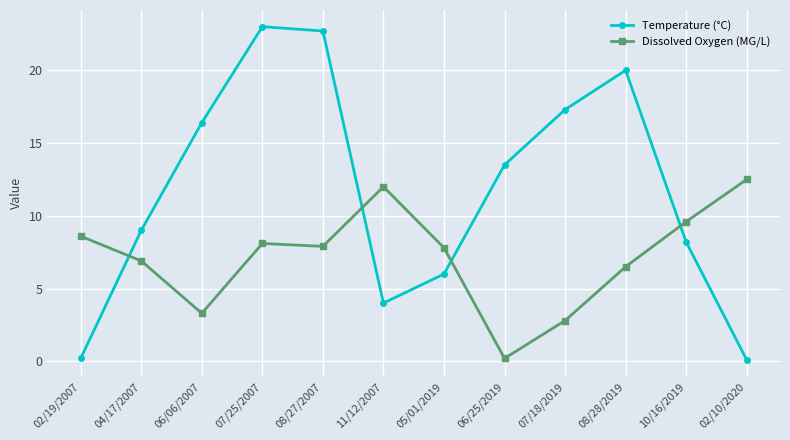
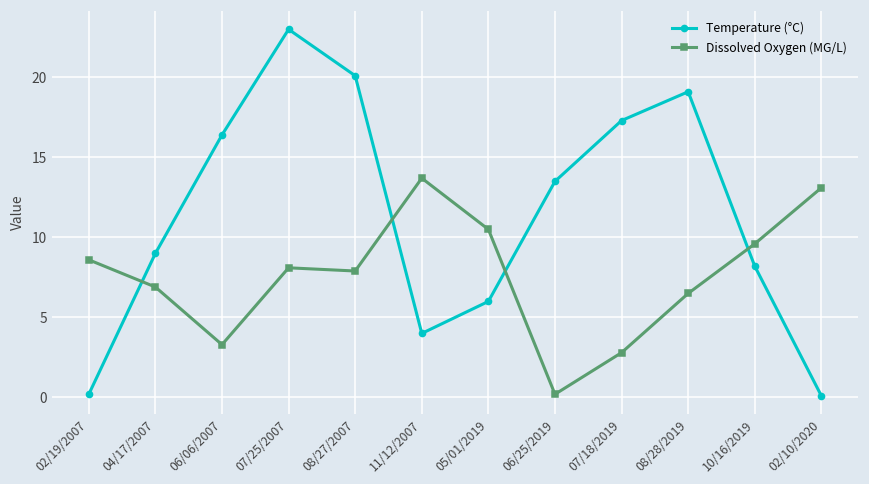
Temperature (°C), 08/27/2007: 22.7 -> 20.1
Dissolved Oxygen (MG/L), 11/12/2007: 12.0 -> 13.7
Dissolved Oxygen (MG/L), 05/01/2019: 7.8 -> 10.5
Temperature (°C), 08/28/2019: 20.0 -> 19.1
Dissolved Oxygen (MG/L), 02/10/2020: 12.5 -> 13.1
